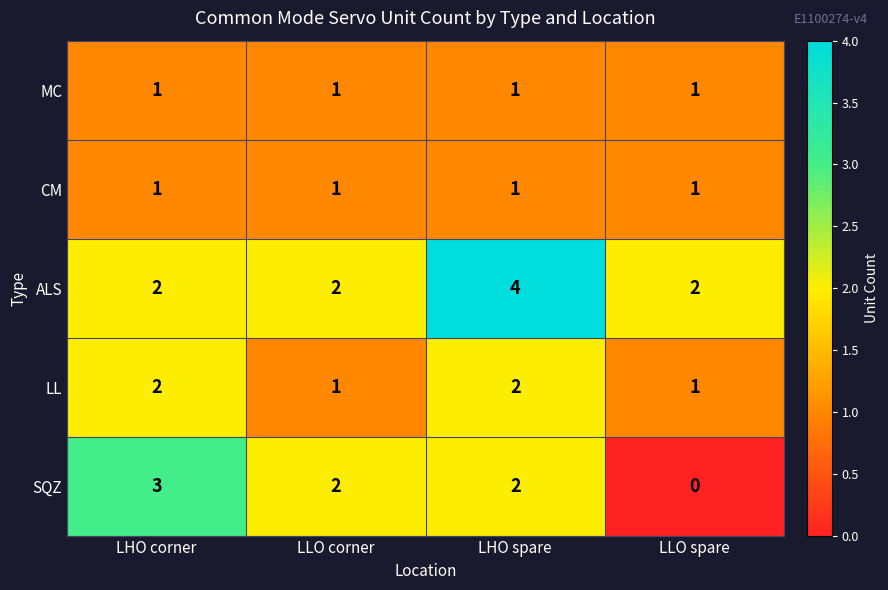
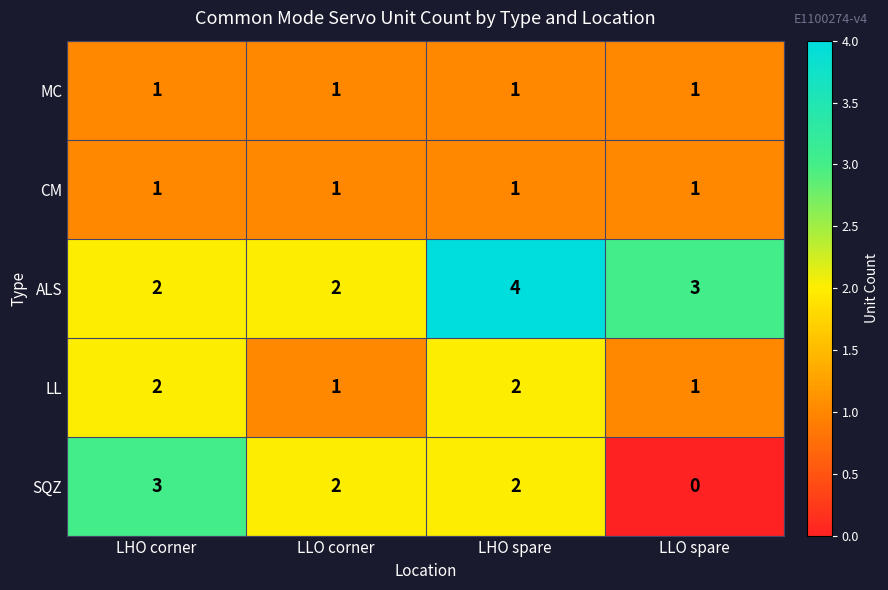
ALS, LLO spare: 2 -> 3
